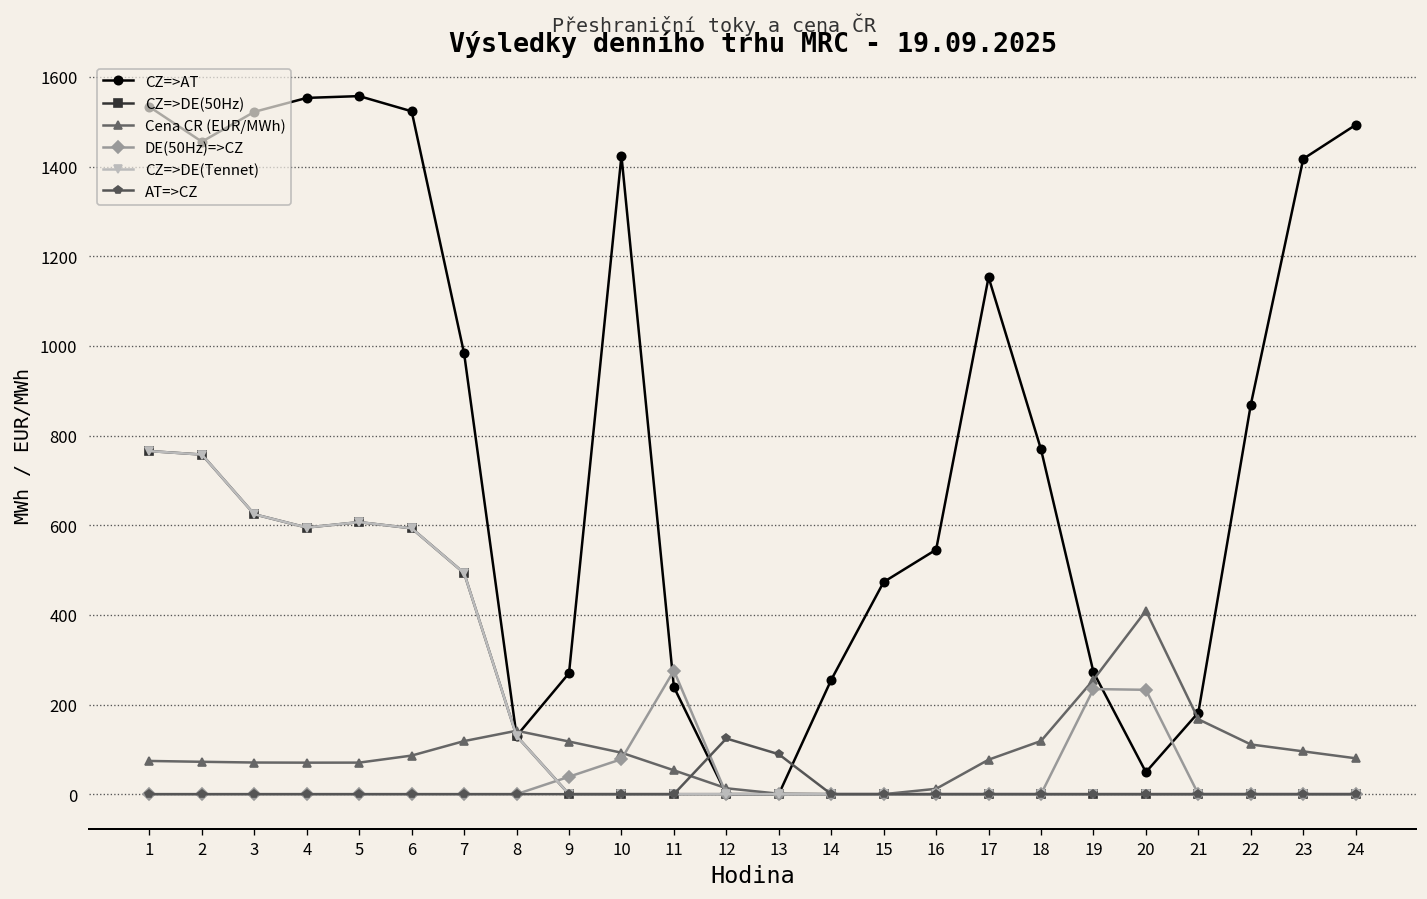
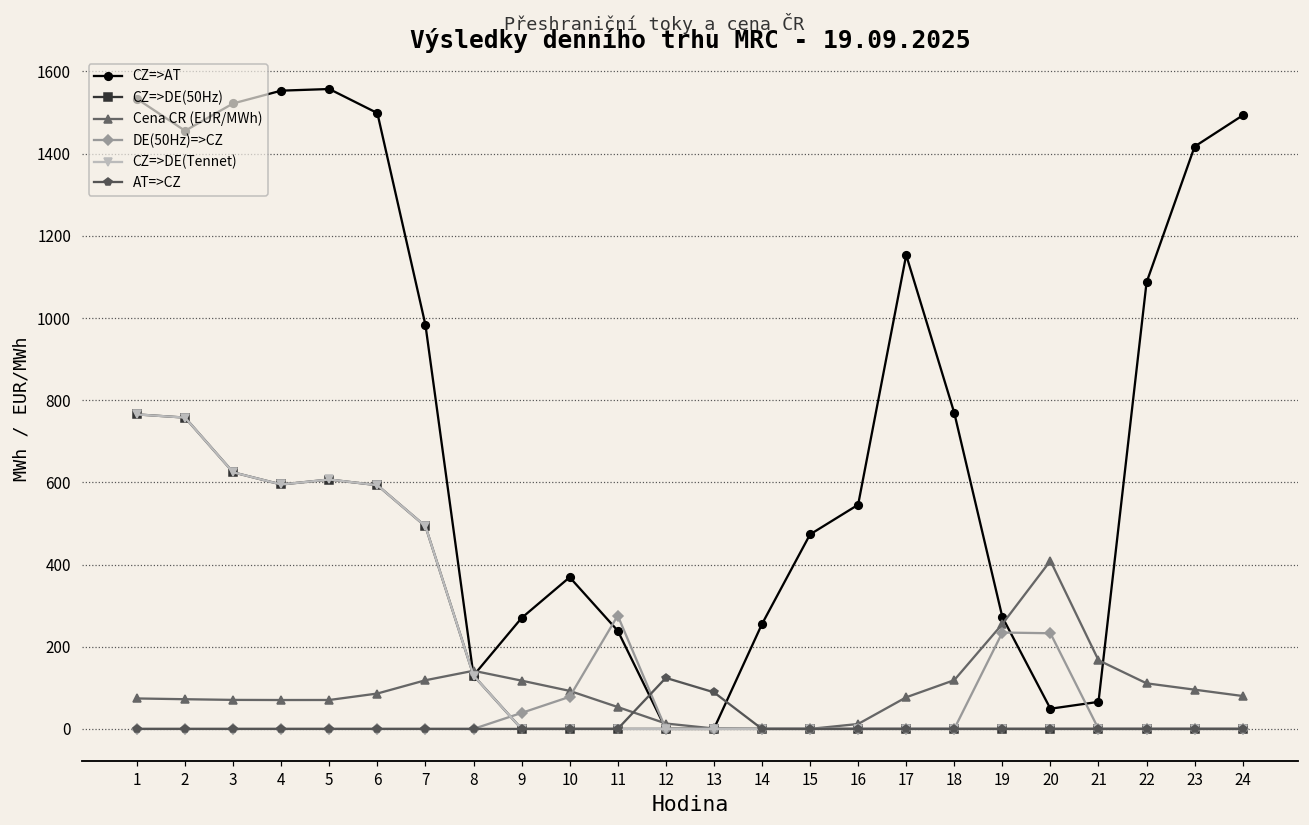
CZ=>AT, 6: 1520 -> 1500
CZ=>AT, 10: 1420 -> 370
CZ=>AT, 21: 180 -> 70
CZ=>AT, 22: 870 -> 1090
